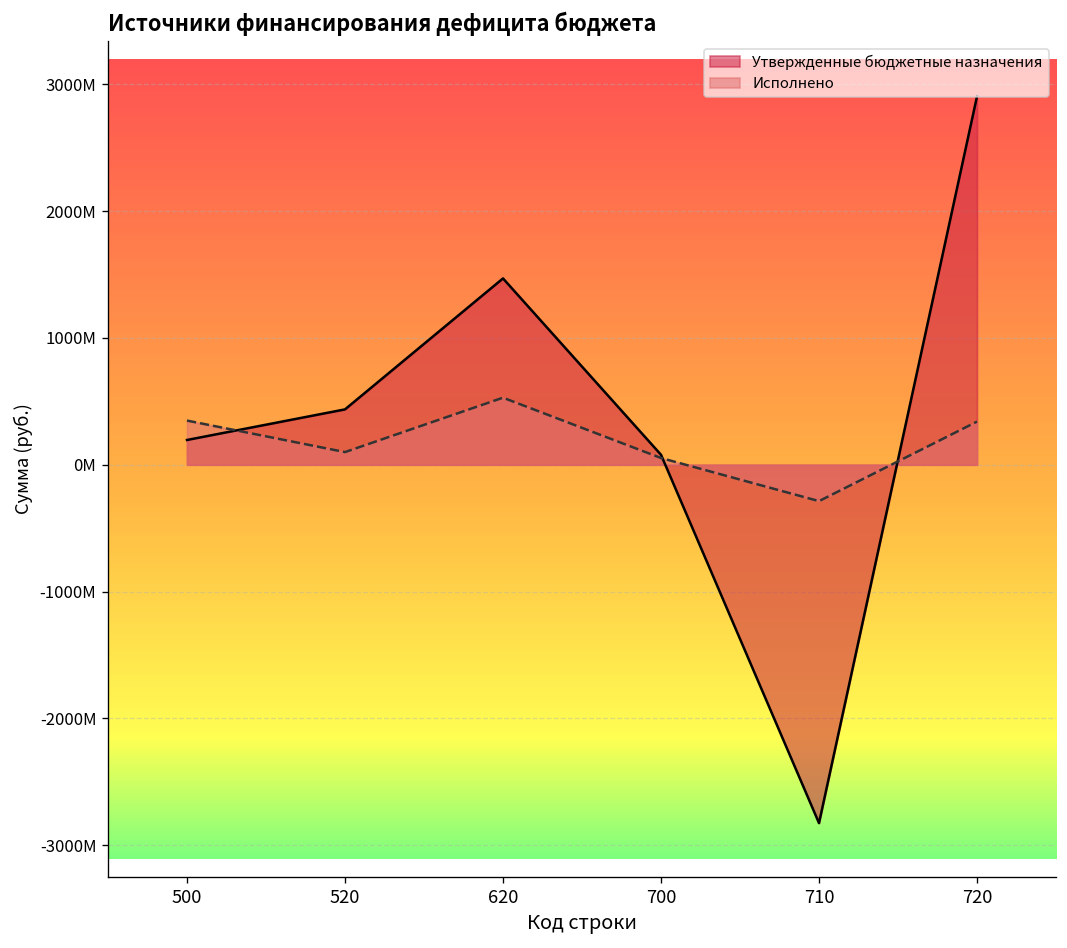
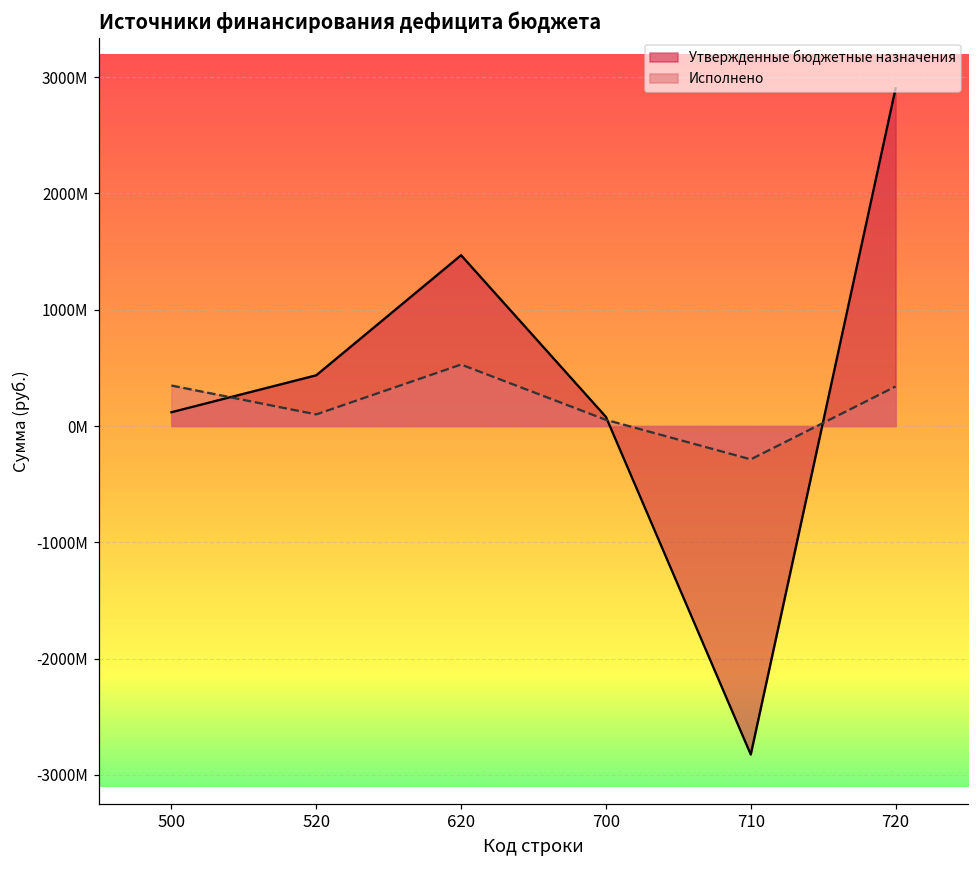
Утвержденные бюджетные назначения, 500: 200000000 -> 120000000
